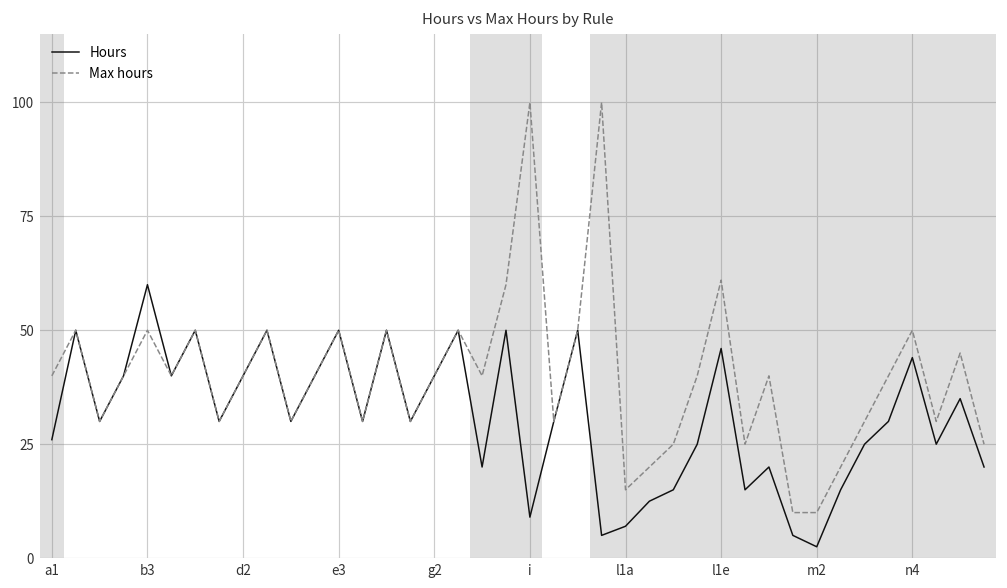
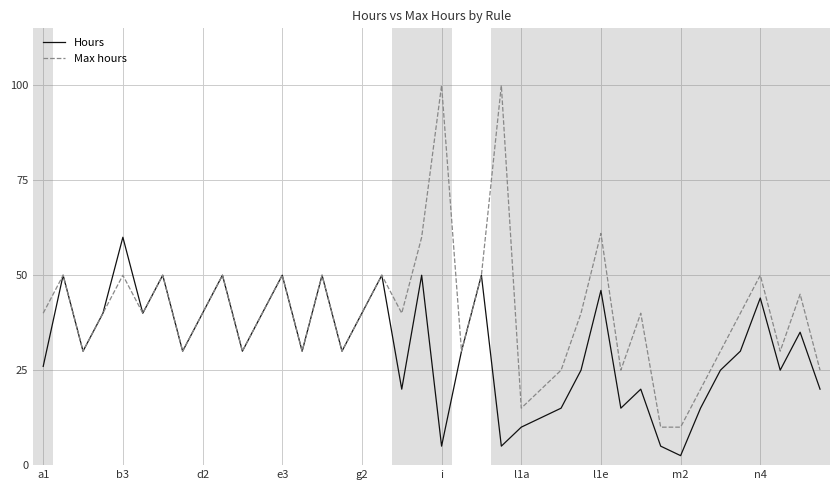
Hours, i: 9 -> 5
Hours, l1a: 7 -> 10
